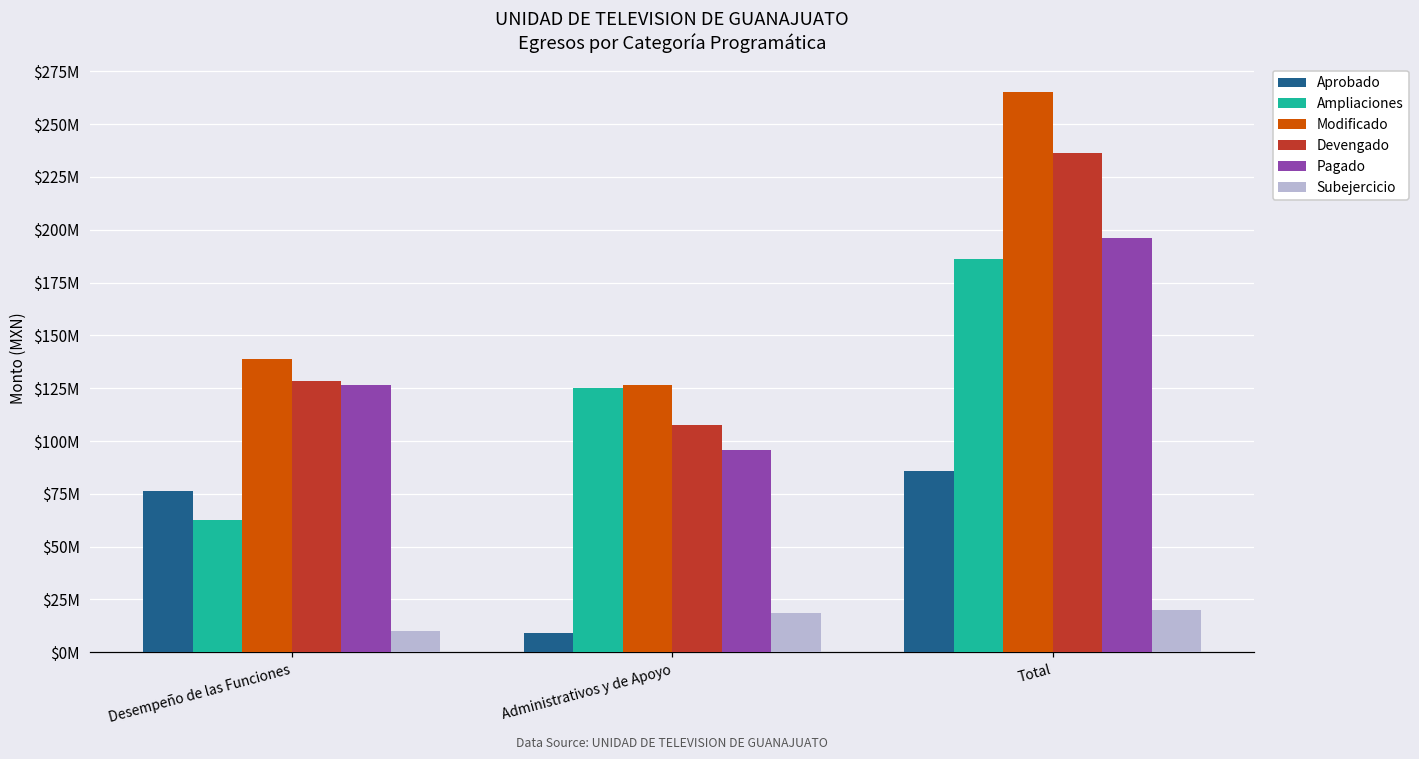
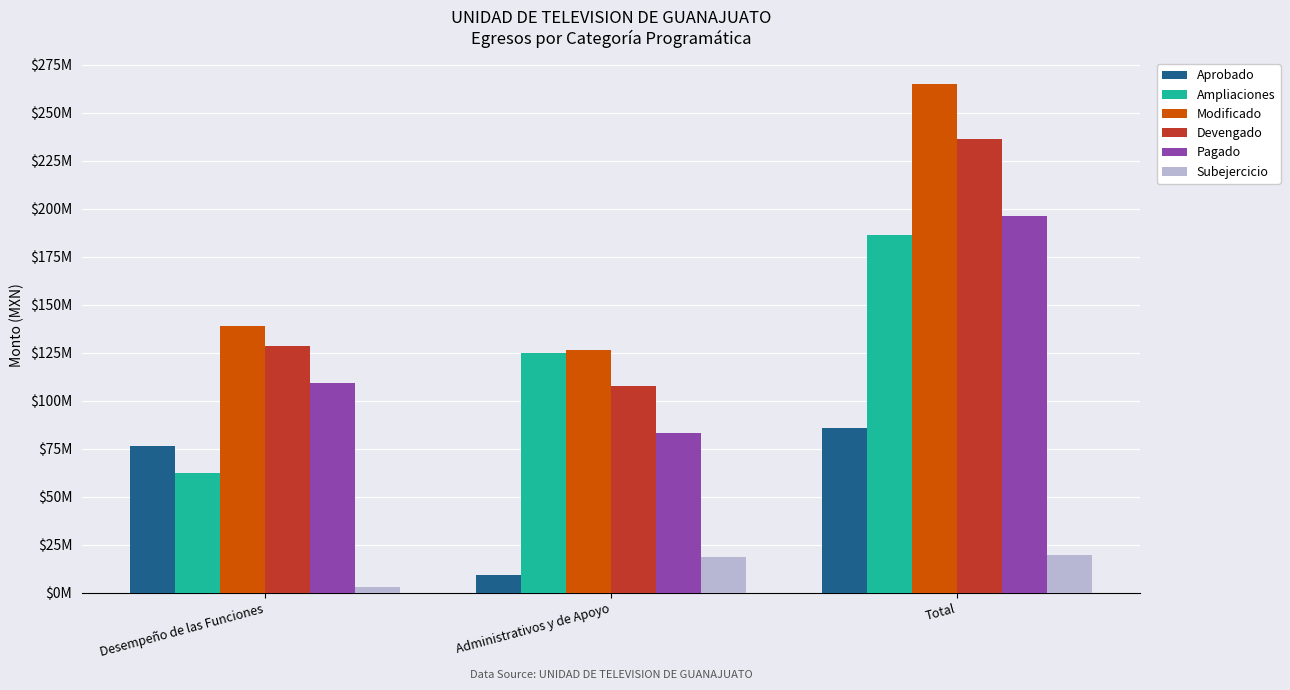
Pagado, Desempeño de las Funciones: $126000000 -> $109000000
Subejercicio, Desempeño de las Funciones: $10000000 -> $3000000
Pagado, Administrativos y de Apoyo: $96000000 -> $83000000
